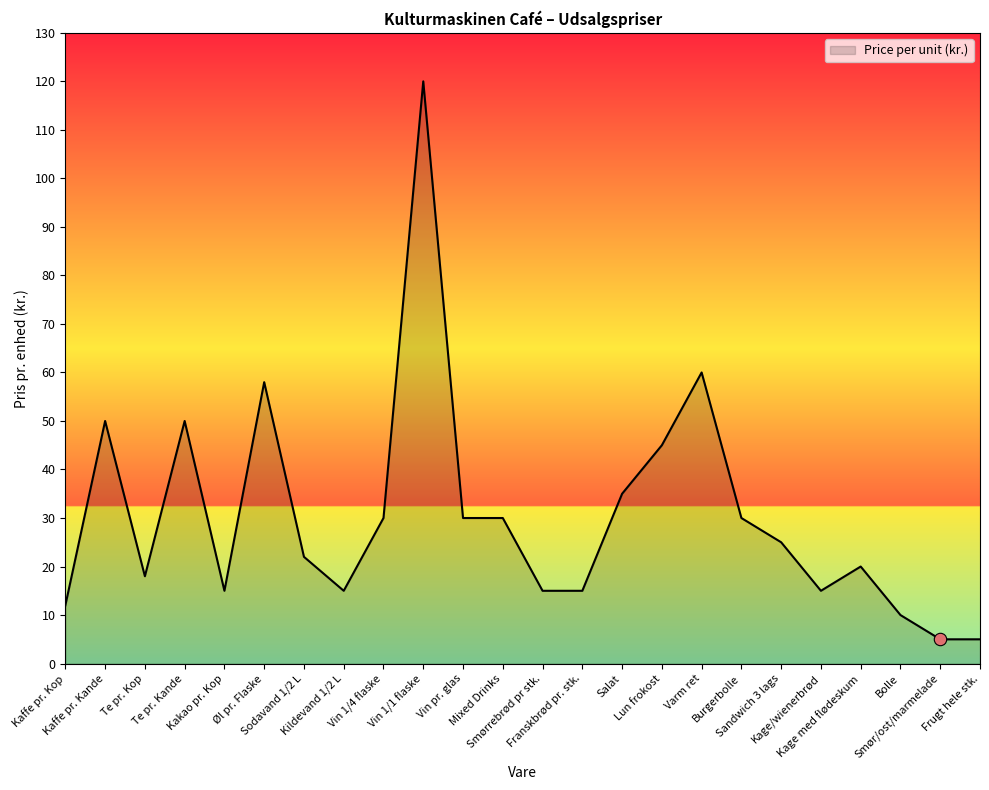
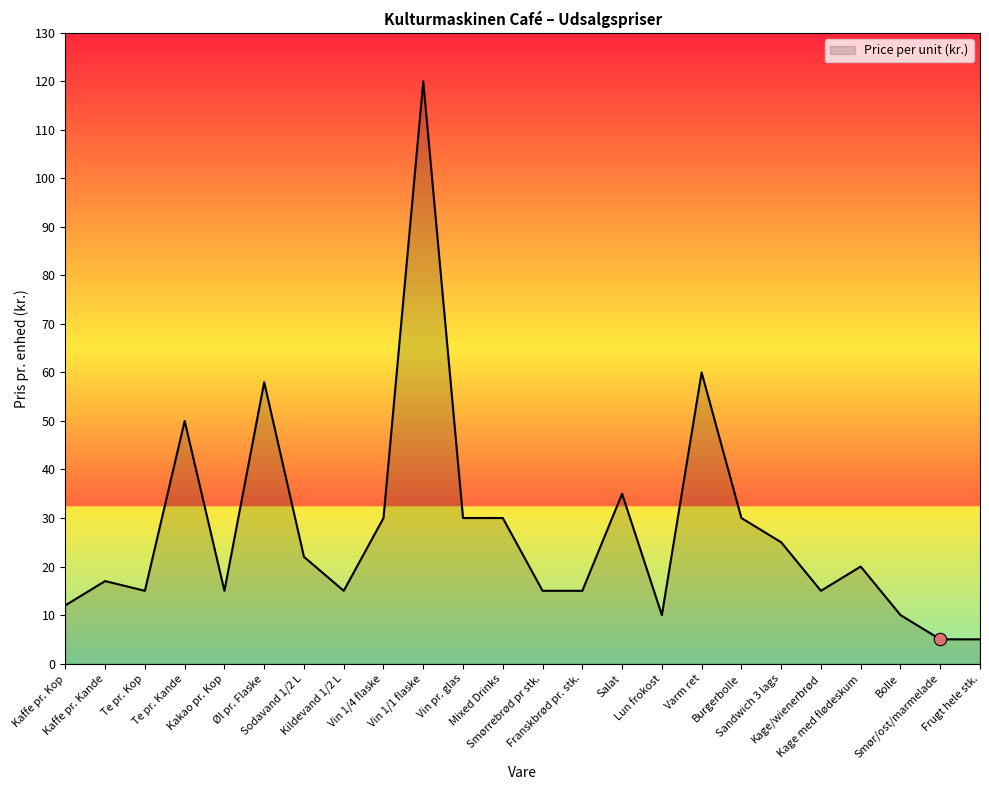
Price per unit (kr.), Kaffe pr. Kande: 50 -> 17
Price per unit (kr.), Te pr. Kop: 18 -> 15
Price per unit (kr.), Lun frokost: 45 -> 10
